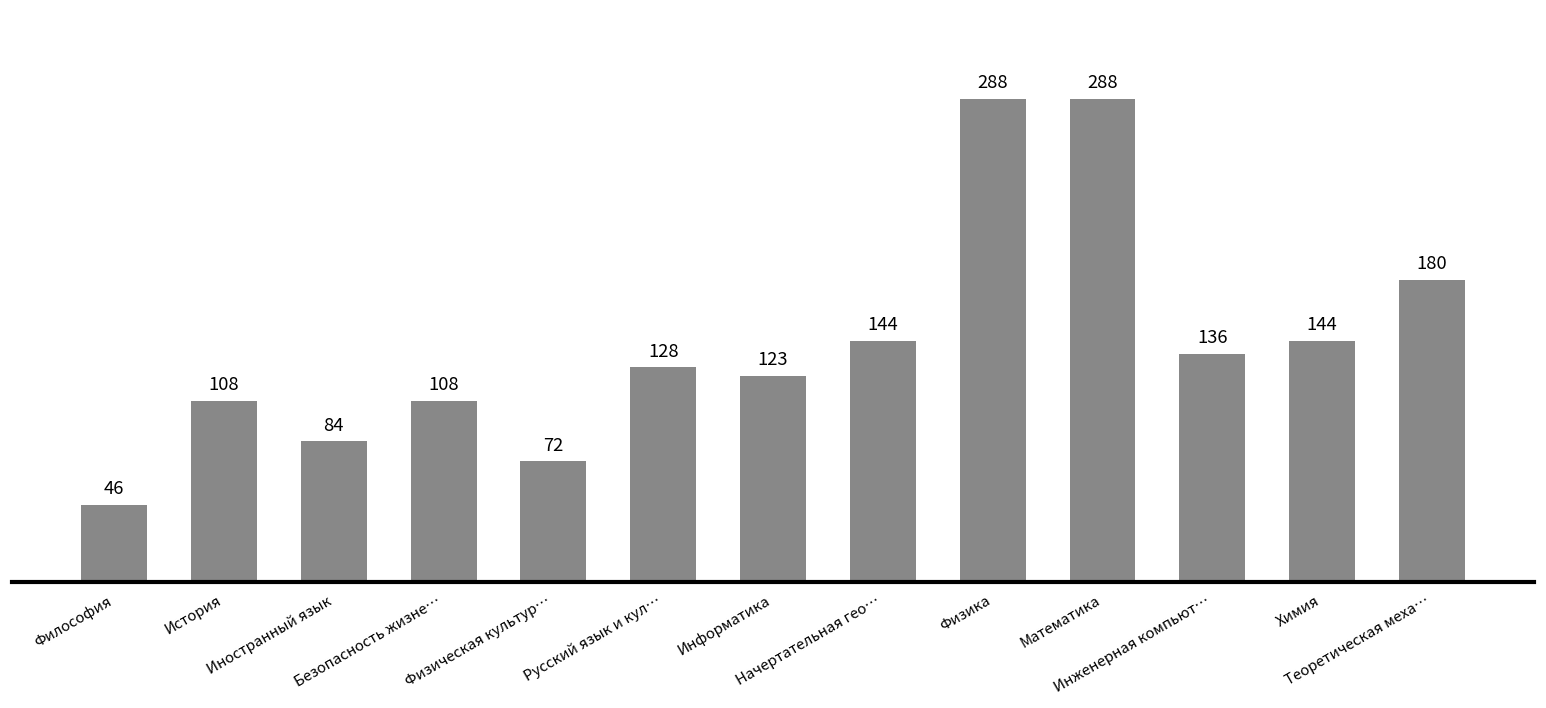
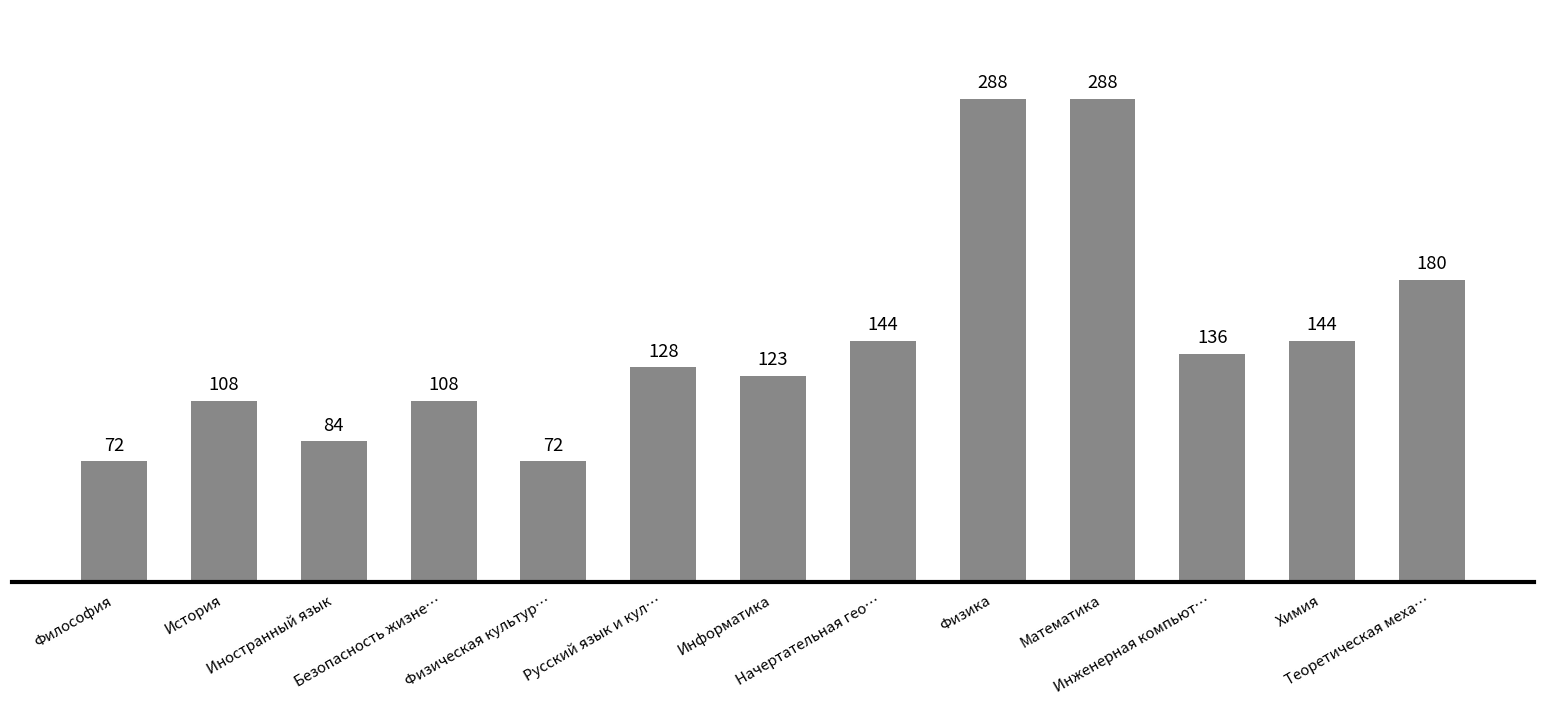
Философия: 46 -> 72
